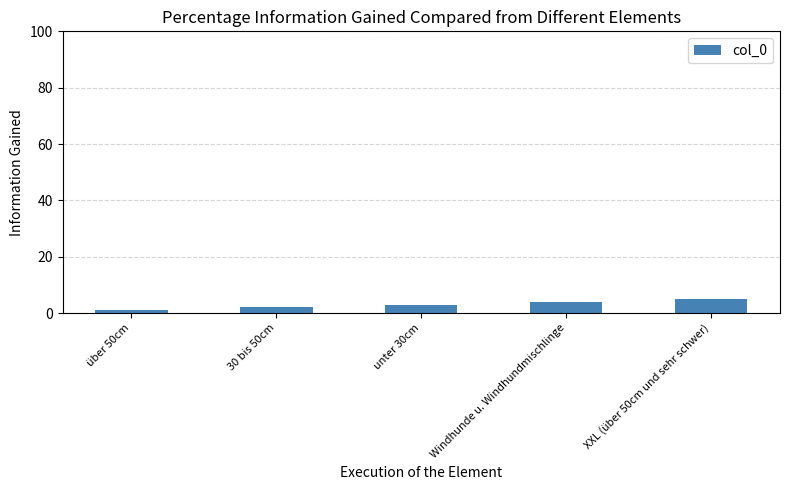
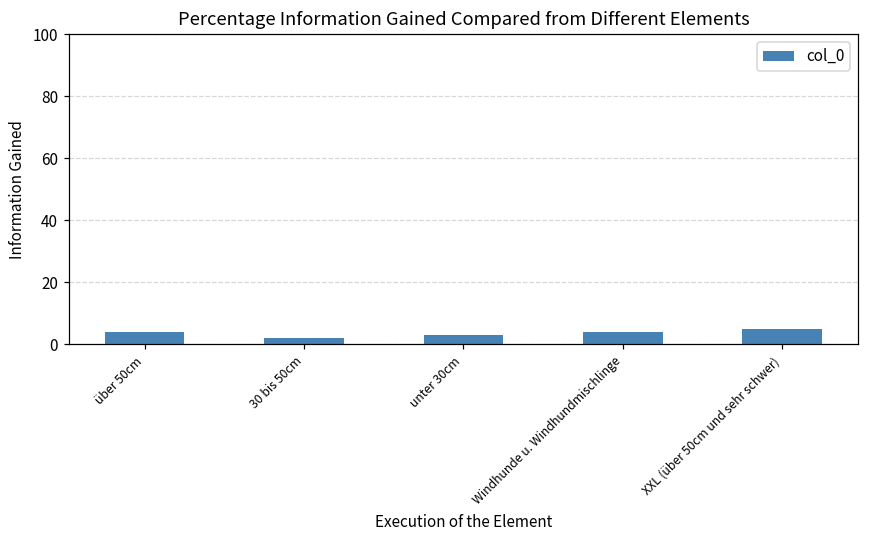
über 50cm: 1 -> 4
